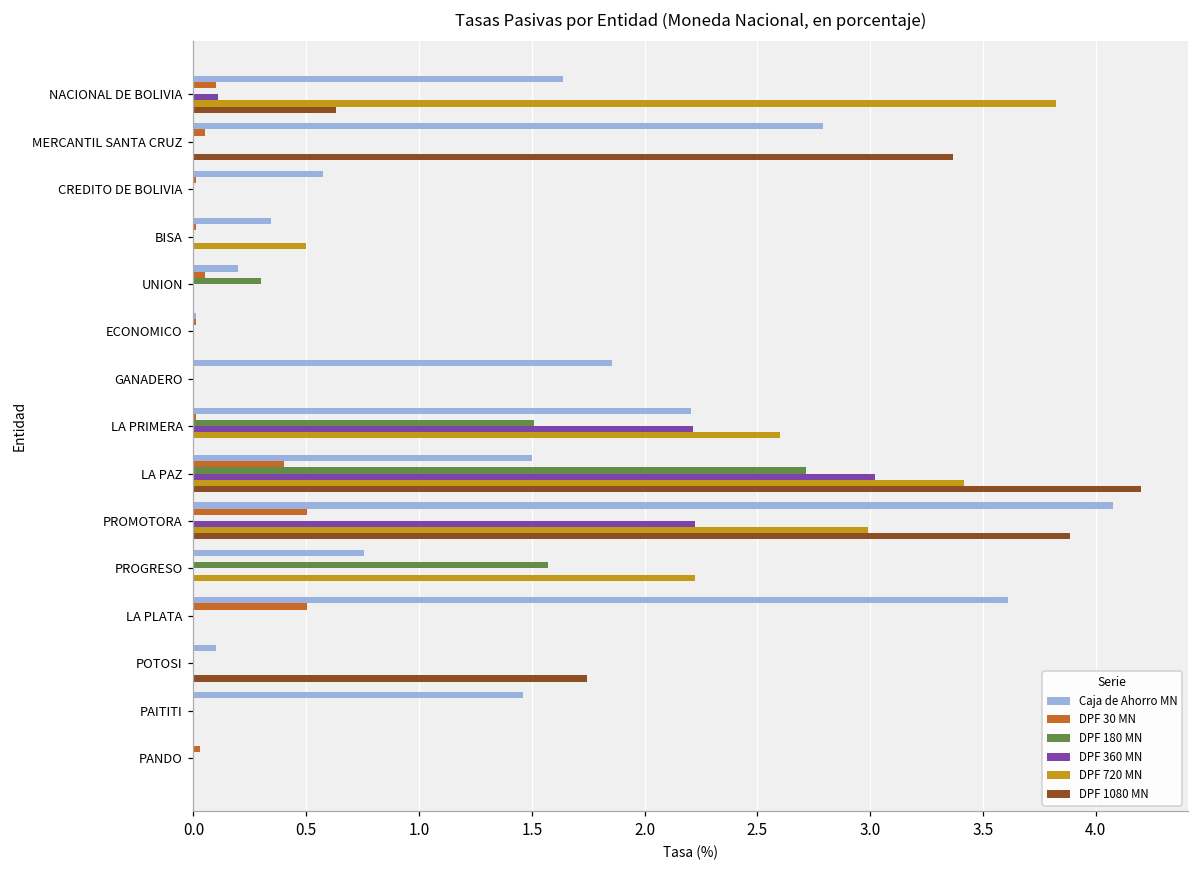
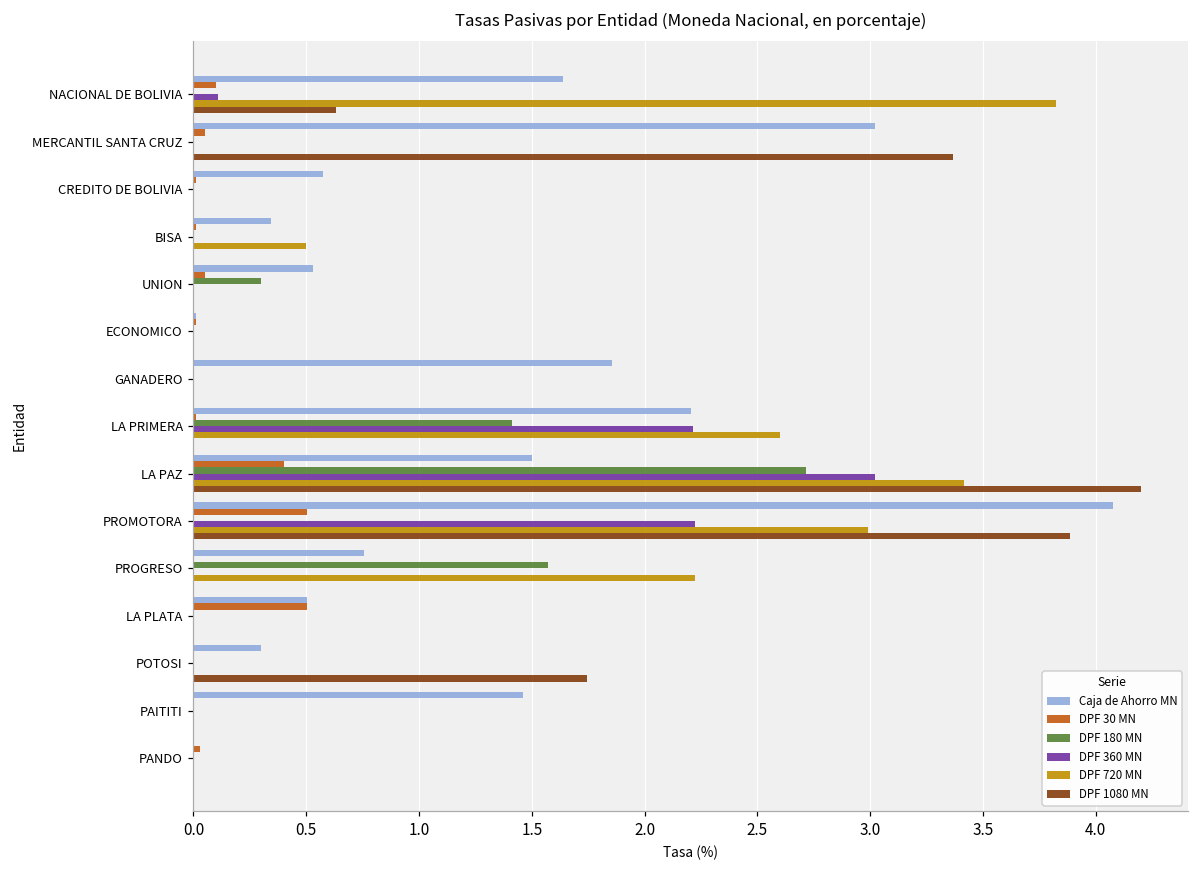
Caja de Ahorro MN, MERCANTIL SANTA CRUZ: 2.79 -> 3.02
Caja de Ahorro MN, UNION: 0.20 -> 0.53
DPF 180 MN, LA PRIMERA: 1.51 -> 1.41
Caja de Ahorro MN, LA PLATA: 3.61 -> 0.50
Caja de Ahorro MN, POTOSI: 0.1 -> 0.3
